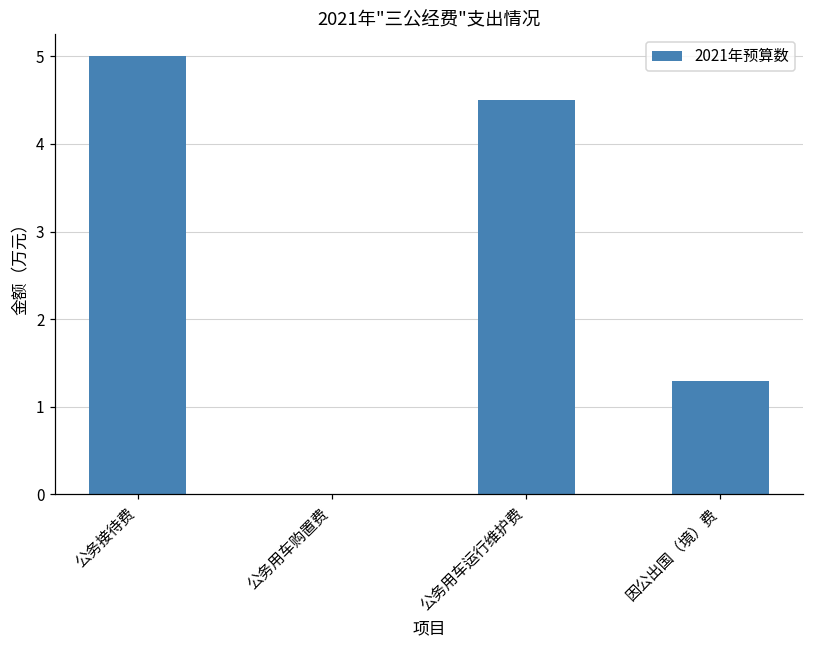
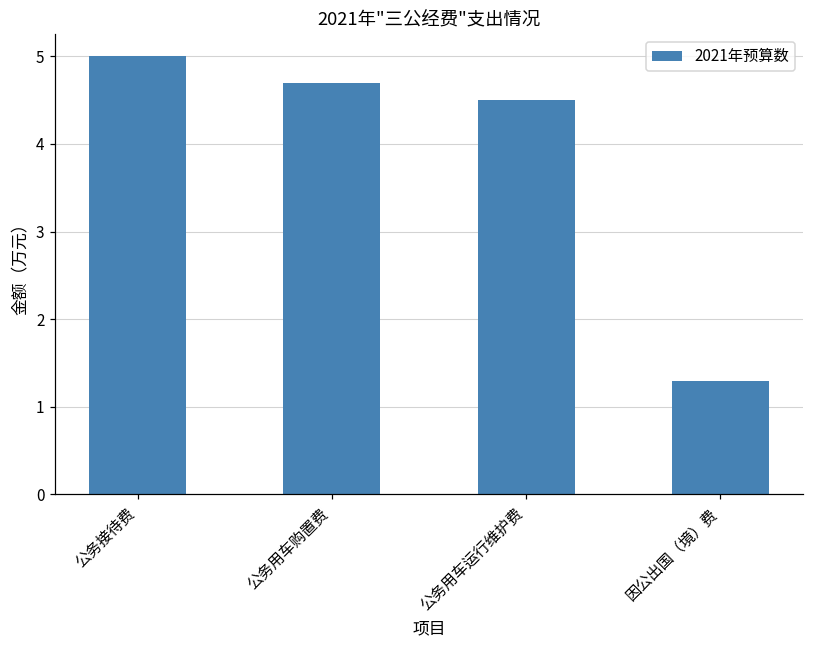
公务用车购置费: 0.0 -> 4.7
